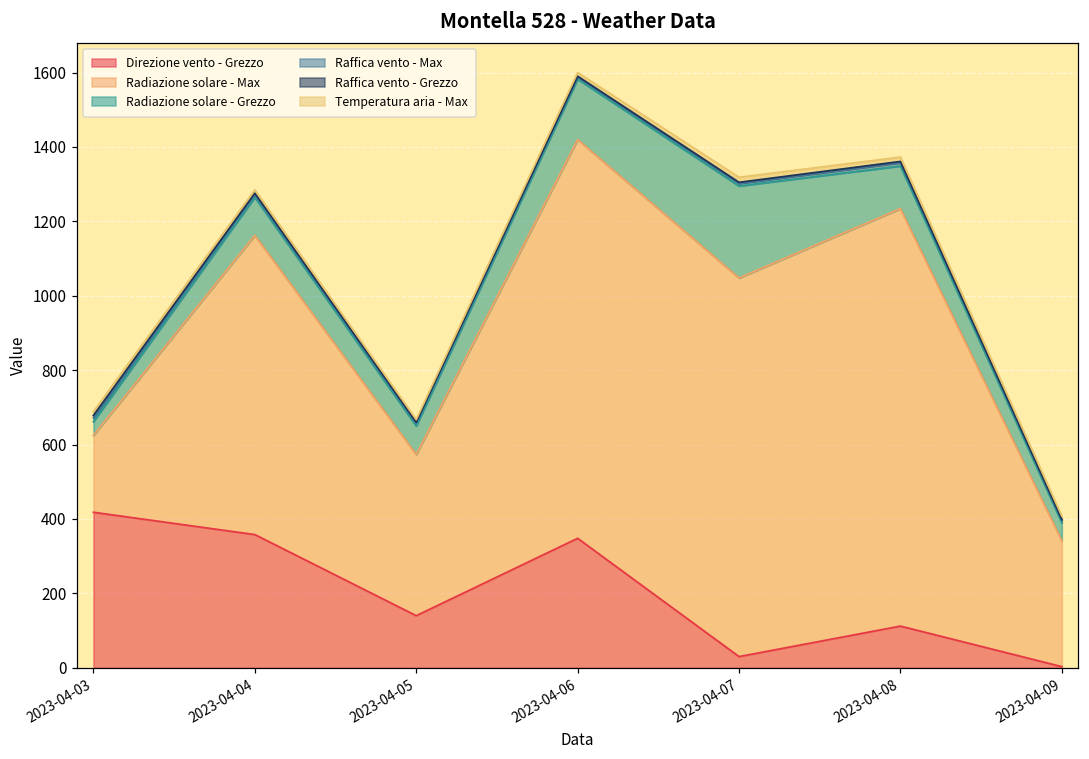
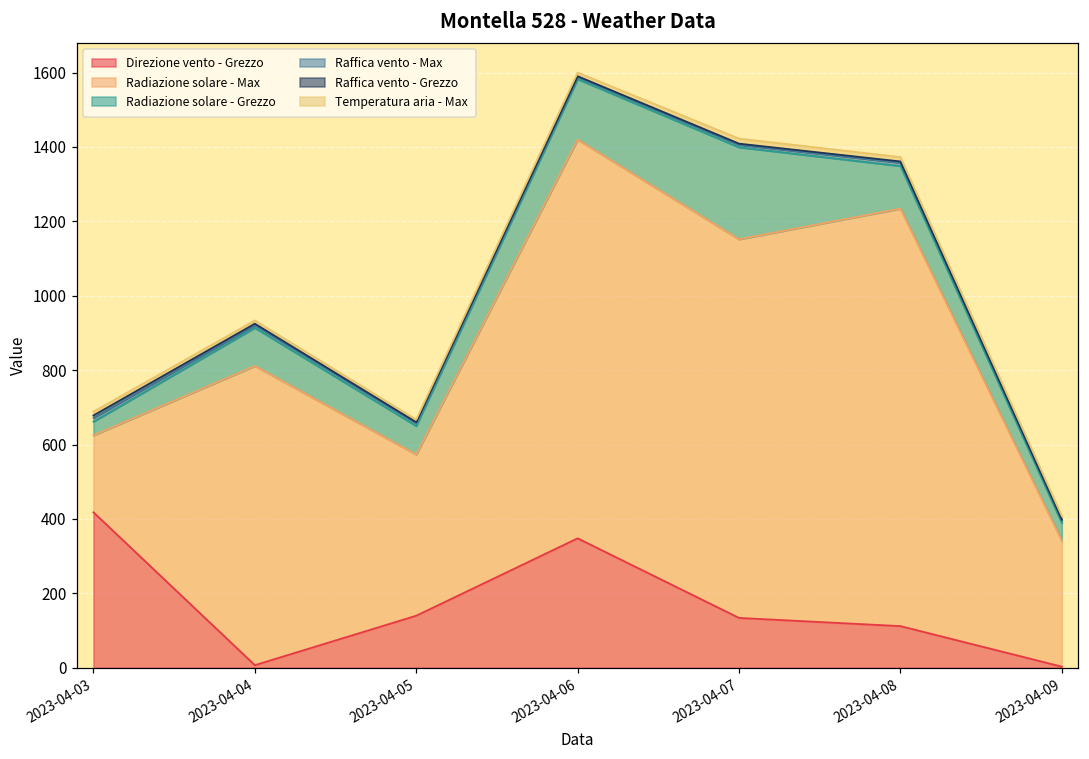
Direzione vento - Grezzo, 2023-04-04: 360 -> 10
Direzione vento - Grezzo, 2023-04-07: 30 -> 130
